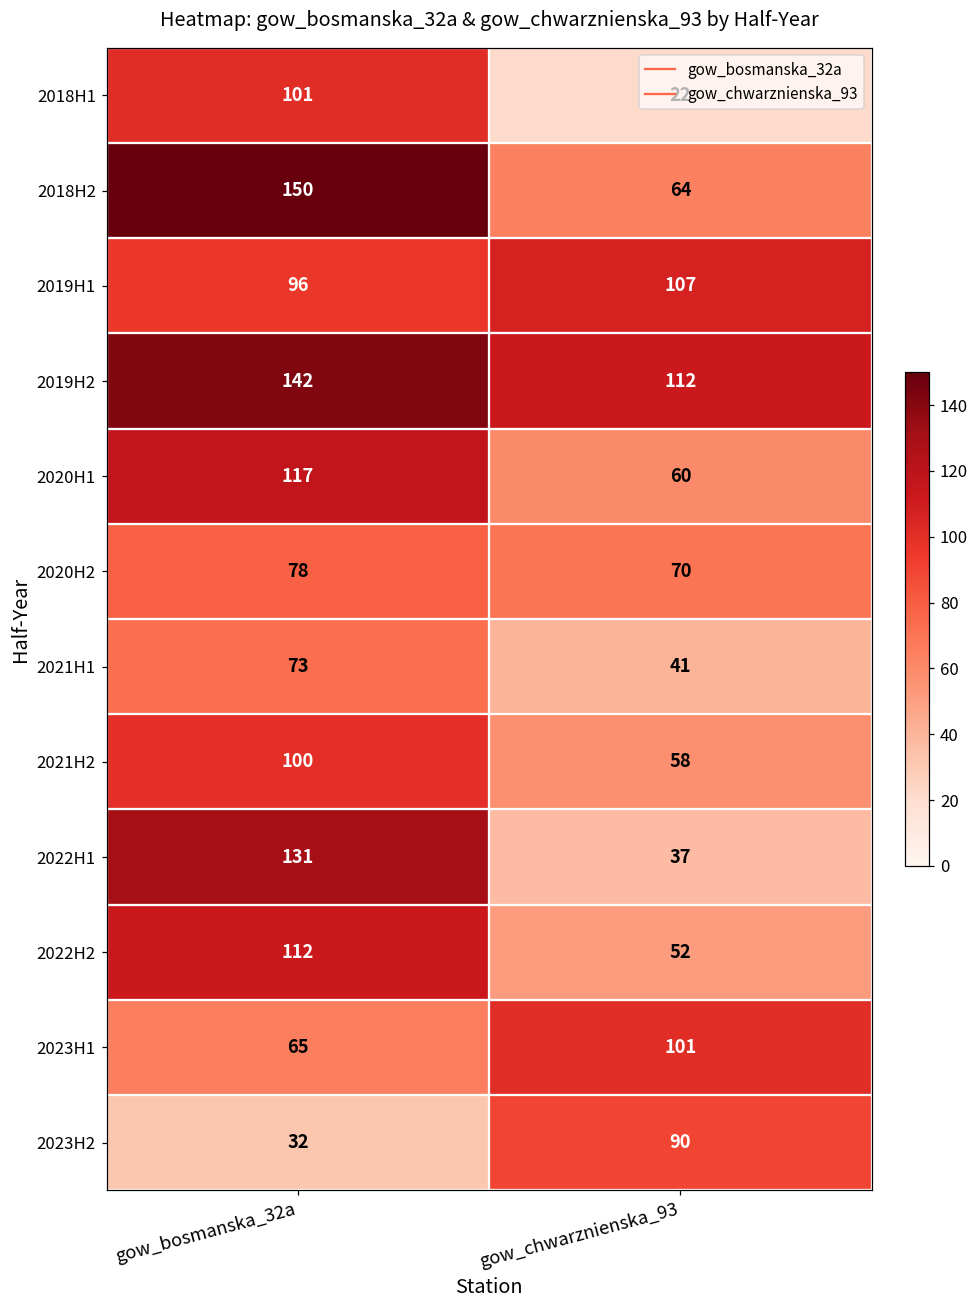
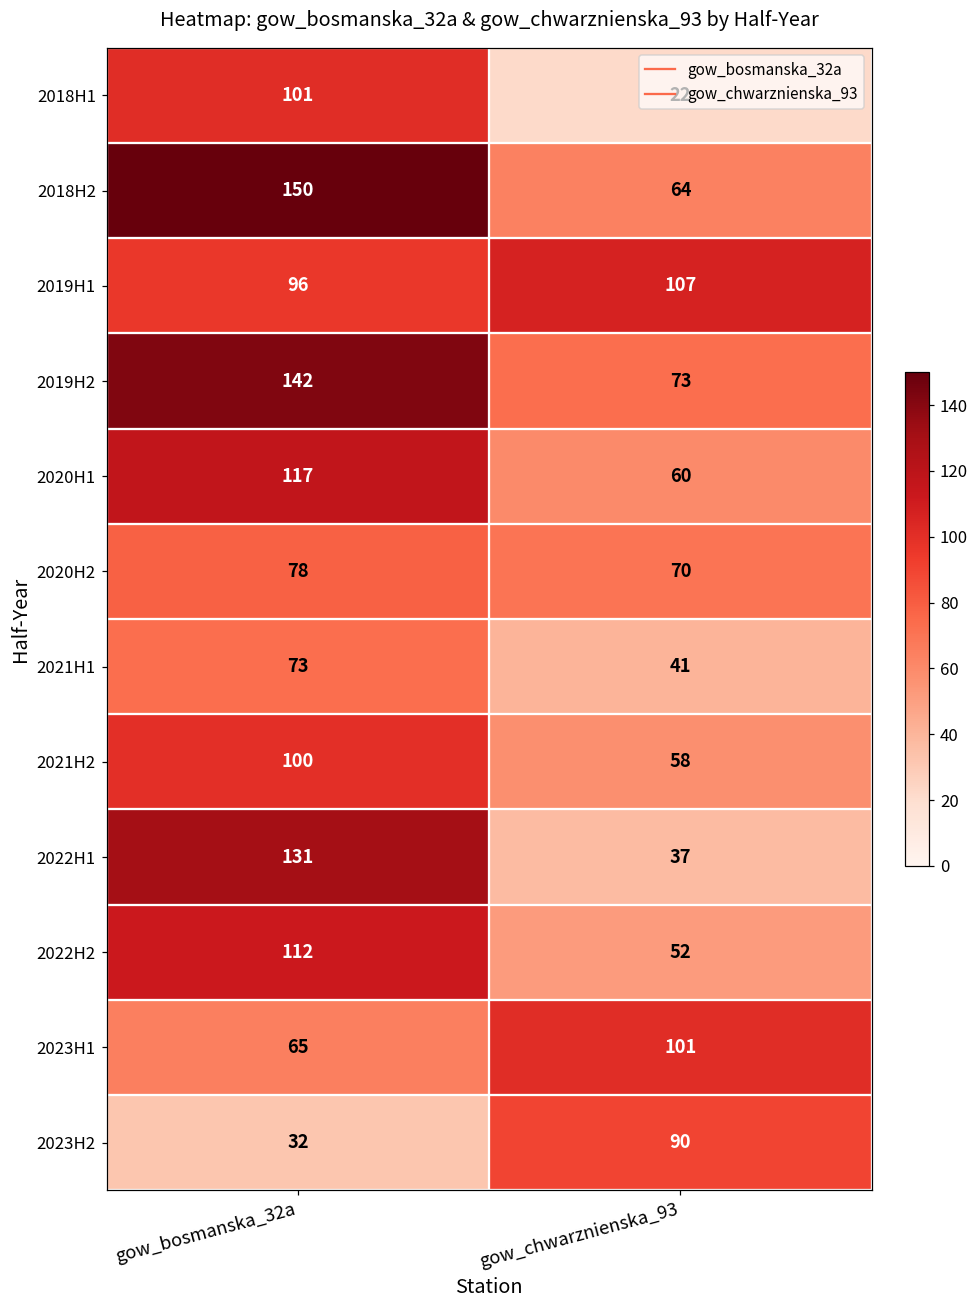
2019H2, gow_chwarznienska_93: 112 -> 73
